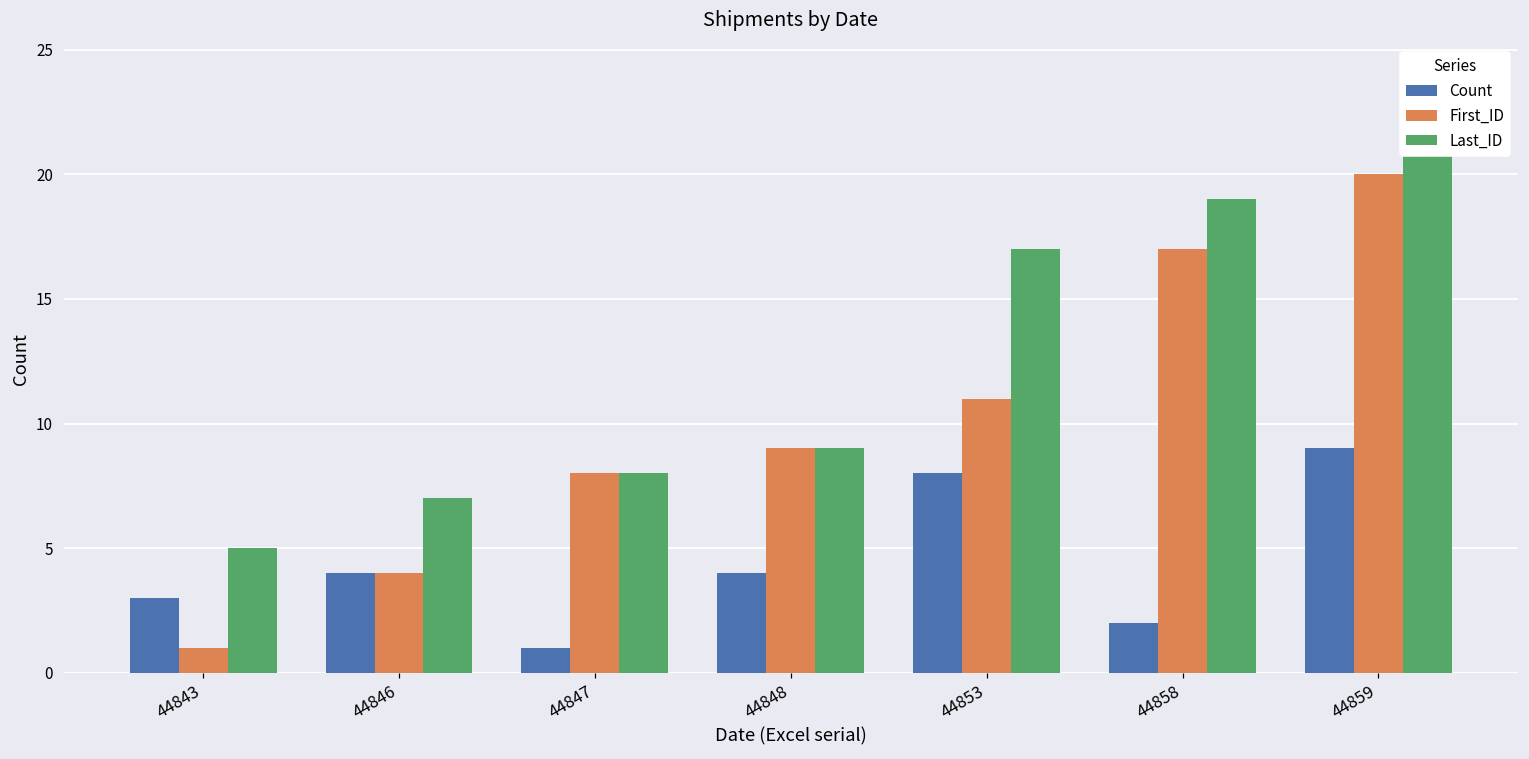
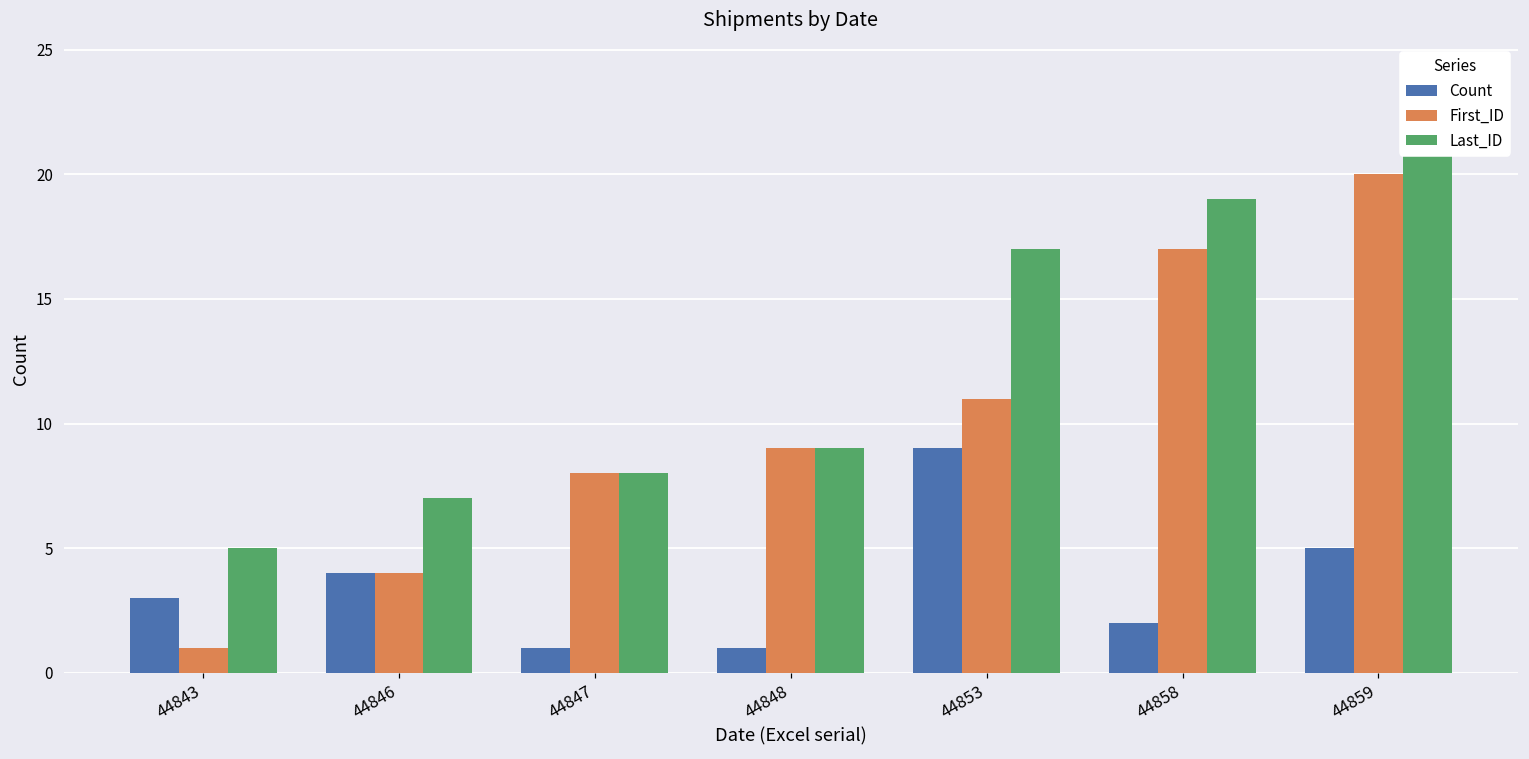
Count, 44848: 4 -> 1
Count, 44853: 8 -> 9
Count, 44859: 9 -> 5
